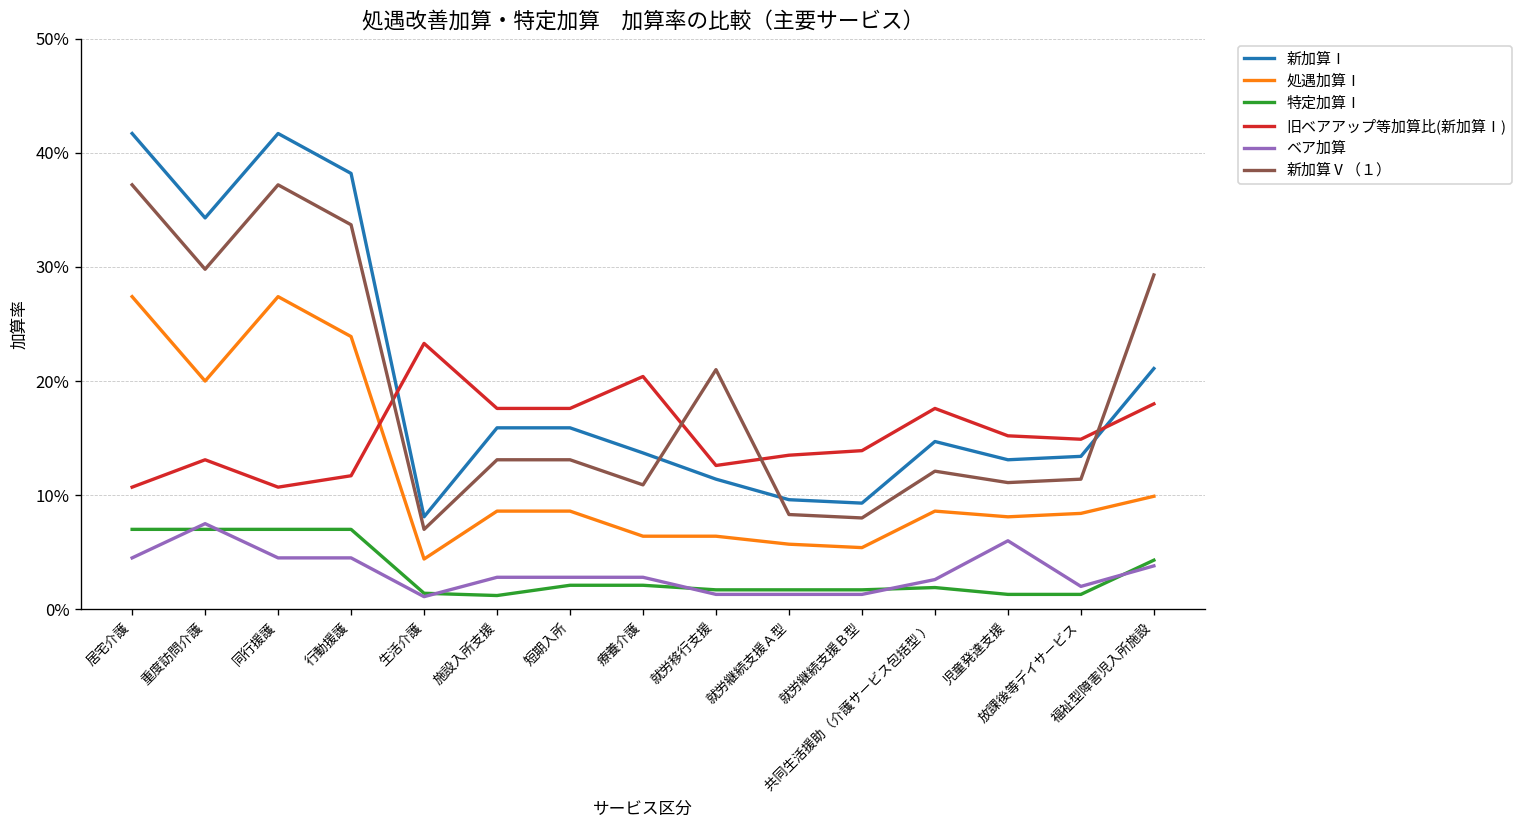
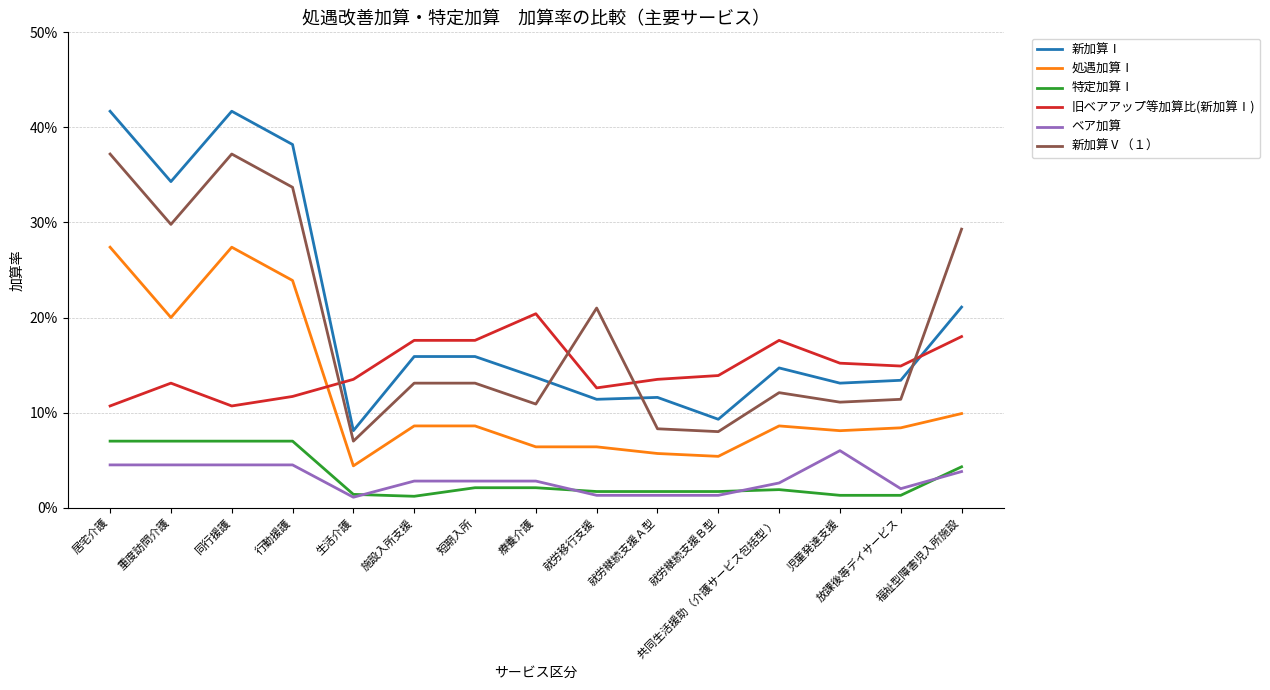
ベア加算, 重度訪問介護: 8% -> 5%
旧ベアアップ等加算比(新加算Ⅰ), 生活介護: 23% -> 14%
新加算Ⅰ, 就労継続支援Ａ型: 10% -> 12%
